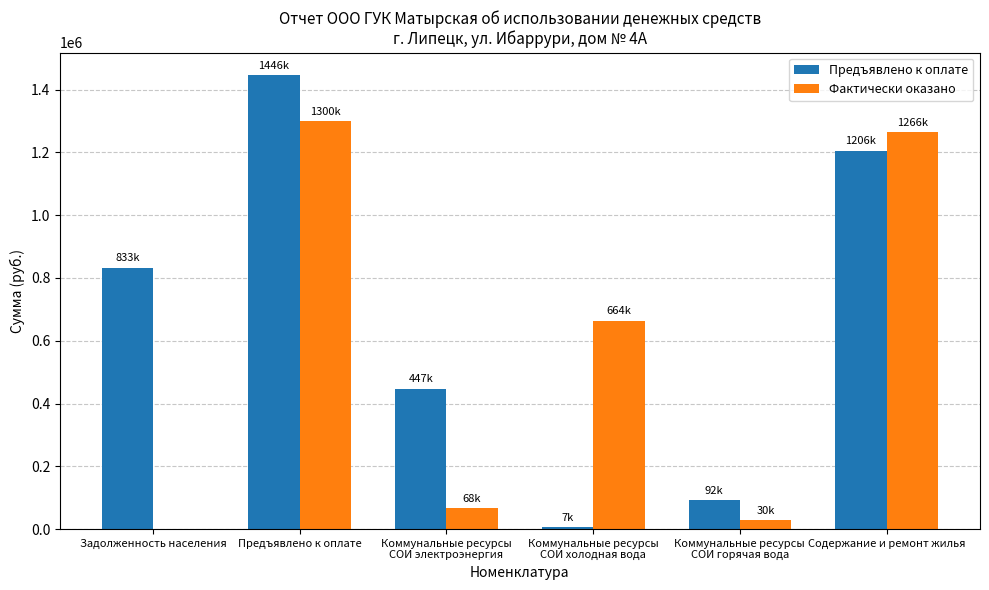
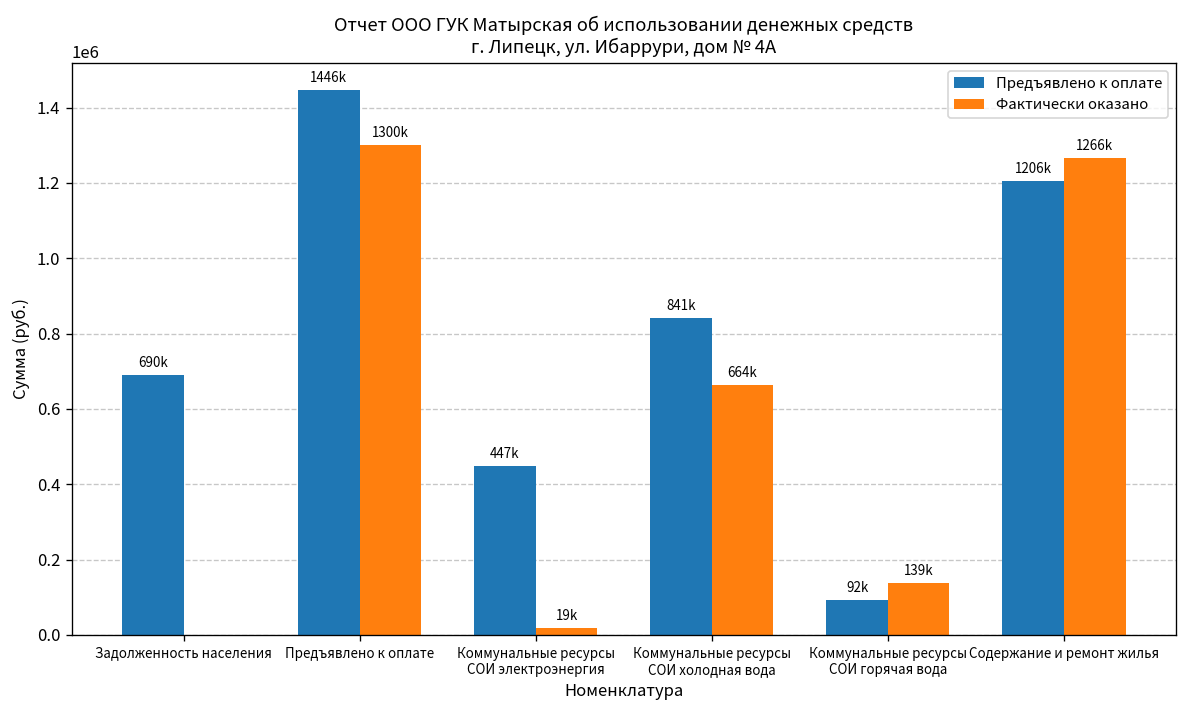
Предъявлено к оплате, Задолженность населения: 833k -> 690k
Фактически оказано, Коммунальные ресурсы СОИ электроэнергия: 68k -> 19k
Предъявлено к оплате, Коммунальные ресурсы СОИ холодная вода: 7k -> 841k
Фактически оказано, Коммунальные ресурсы СОИ горячая вода: 30k -> 139k
